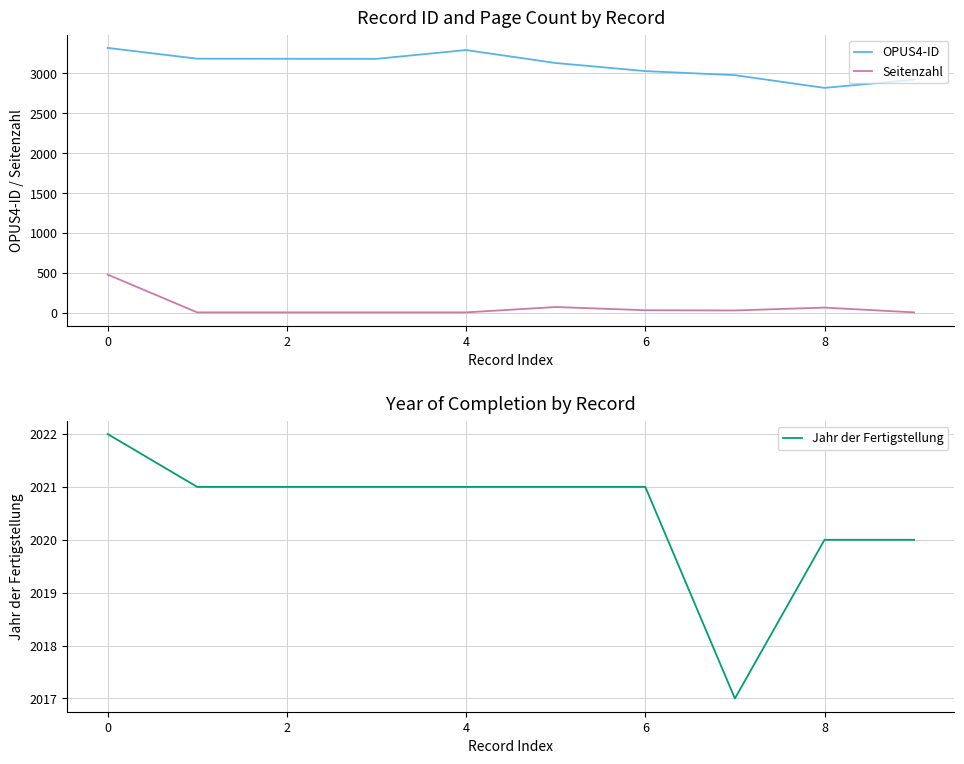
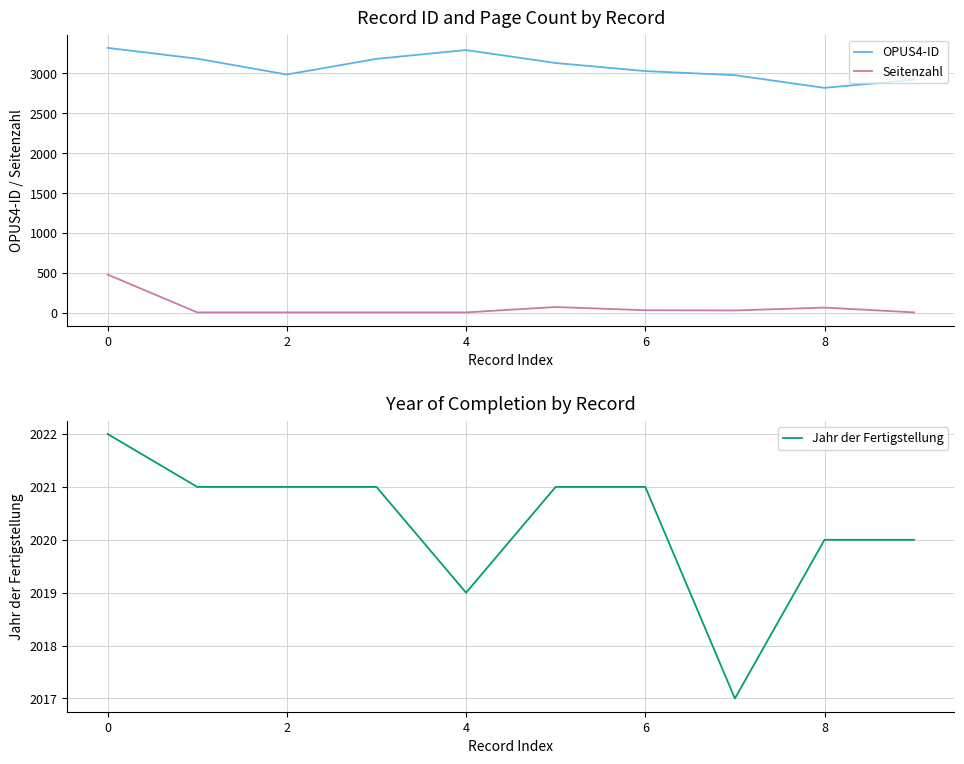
Record ID and Page Count by Record, OPUS4-ID, 2: 3200 -> 3000
Year of Completion by Record, 4: 2021 -> 2019
